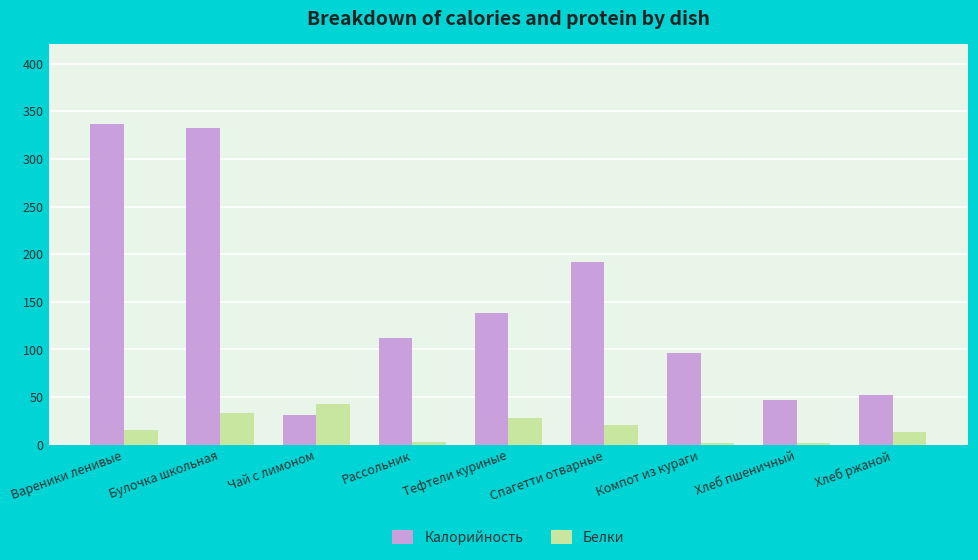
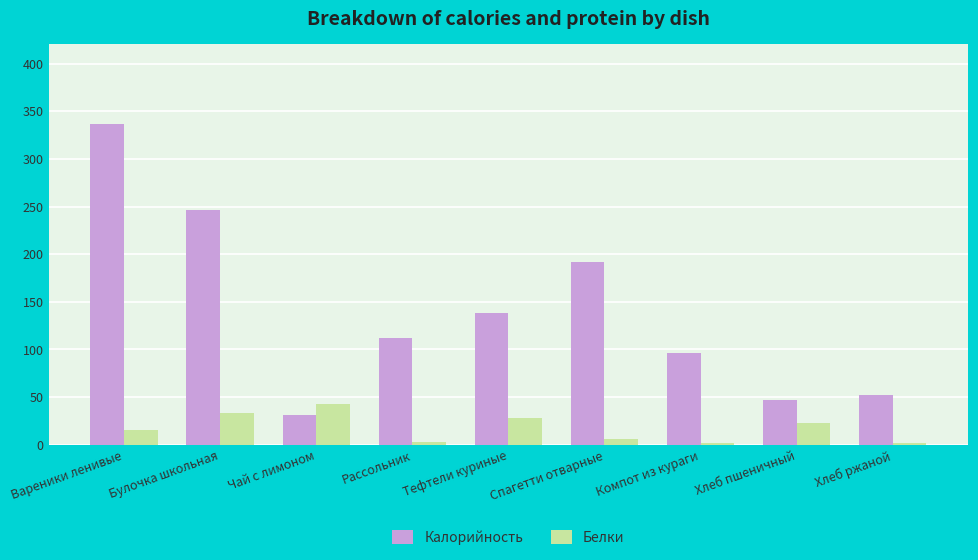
Калорийность, Булочка школьная: 330 -> 250
Белки, Спагетти отварные: 20 -> 10
Белки, Хлеб пшеничный: 0 -> 20
Белки, Хлеб ржаной: 10 -> 0
